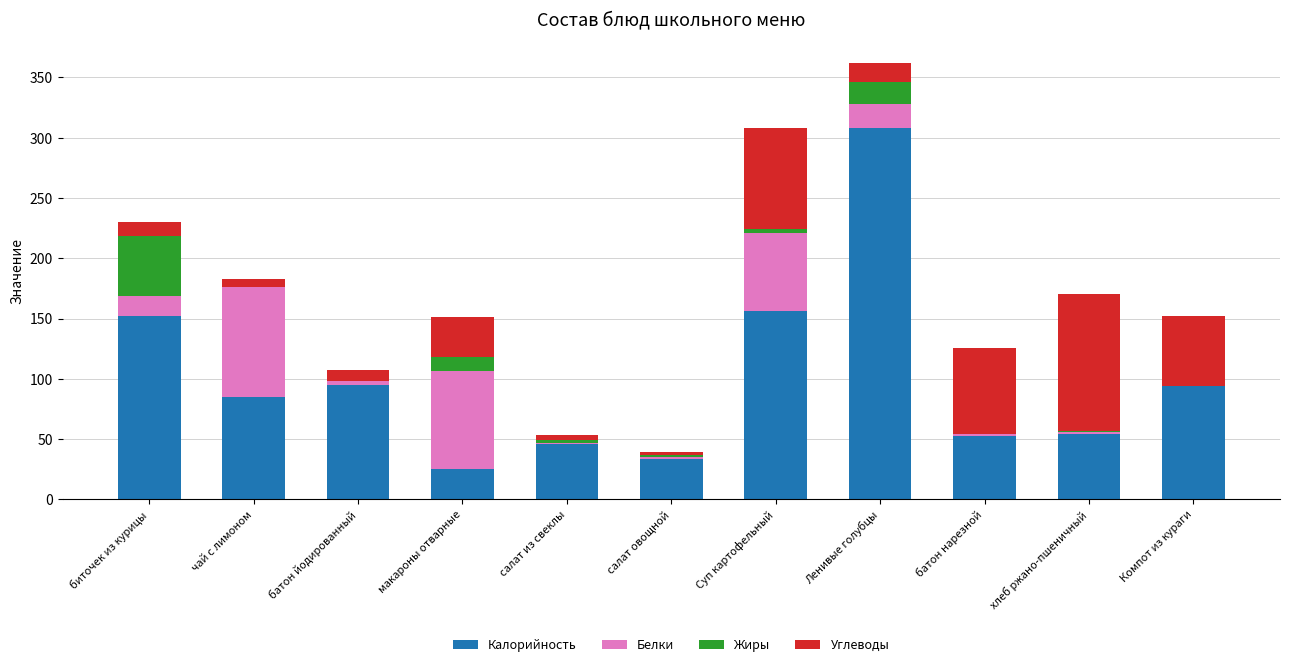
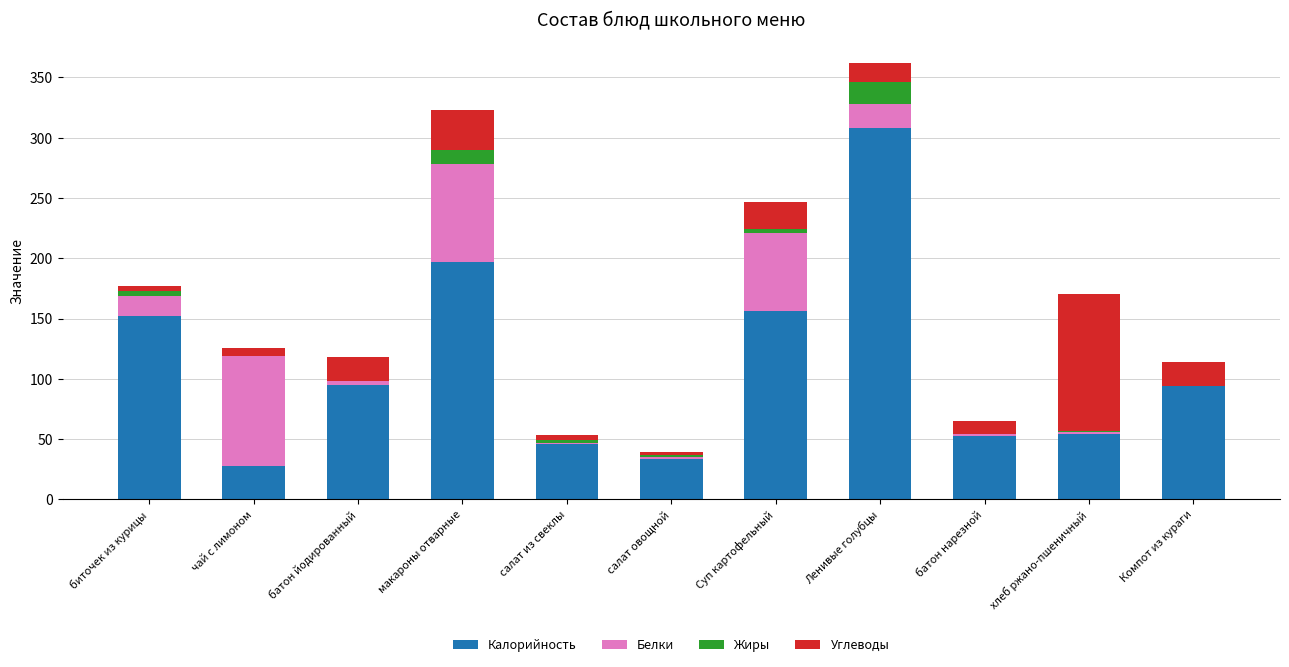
Жиры, биточек из курицы: 49 -> 4
Углеводы, биточек из курицы: 12 -> 4
Калорийность, чай с лимоном: 85 -> 28
Углеводы, батон йодированный: 9 -> 20
Калорийность, макароны отварные: 25 -> 197
Углеводы, Суп картофельный: 84 -> 22
Углеводы, батон нарезной: 71 -> 10
Углеводы, Компот из кураги: 58 -> 20
